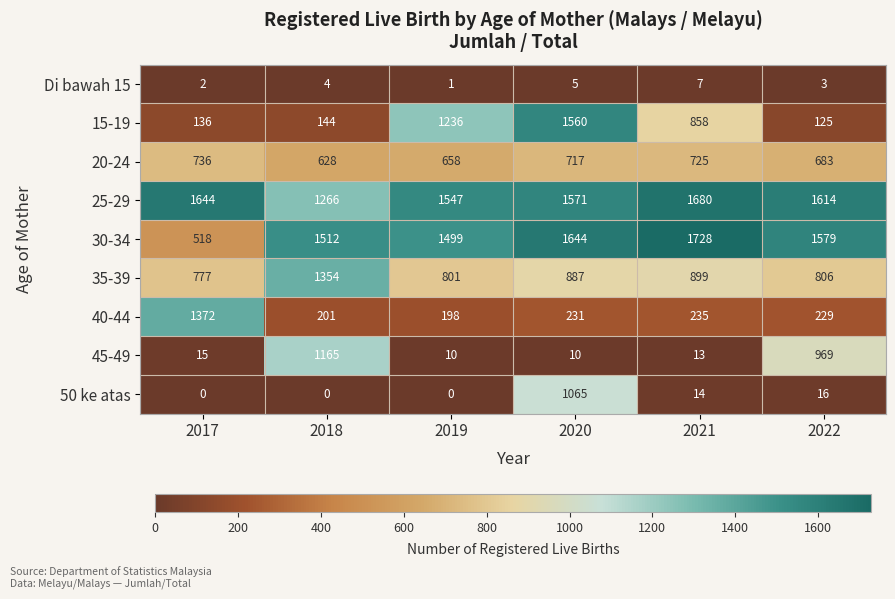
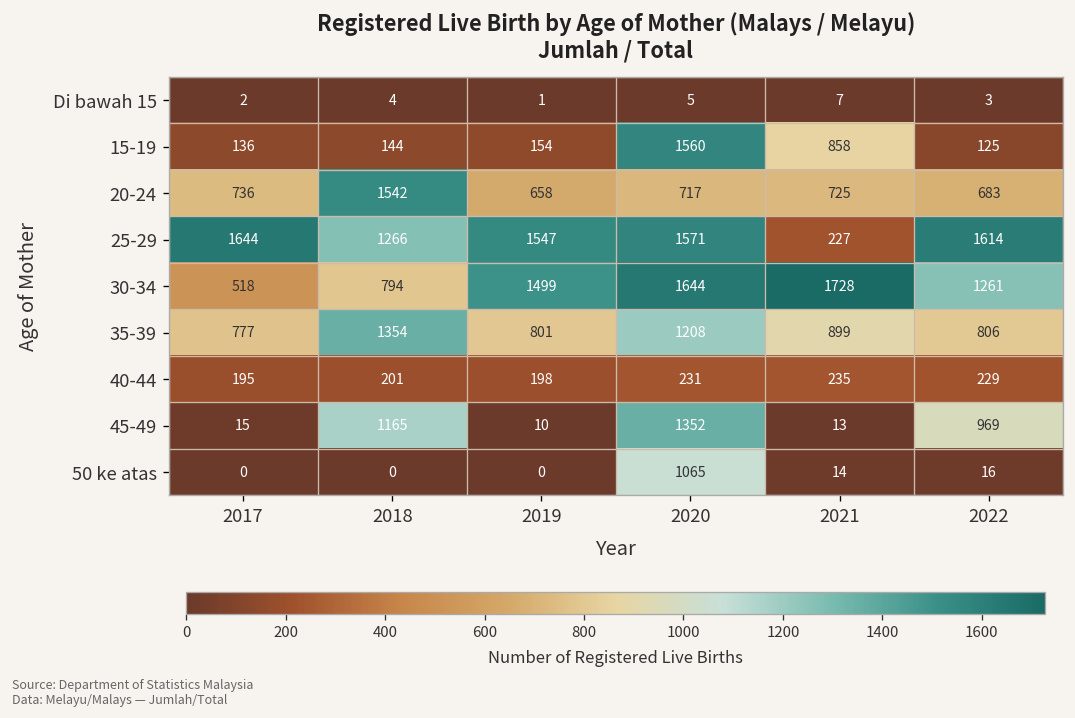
15-19, 2019: 1236 -> 154
20-24, 2018: 628 -> 1542
25-29, 2021: 1680 -> 227
30-34, 2018: 1512 -> 794
30-34, 2022: 1579 -> 1261
35-39, 2020: 887 -> 1208
40-44, 2017: 1372 -> 195
45-49, 2020: 10 -> 1352
